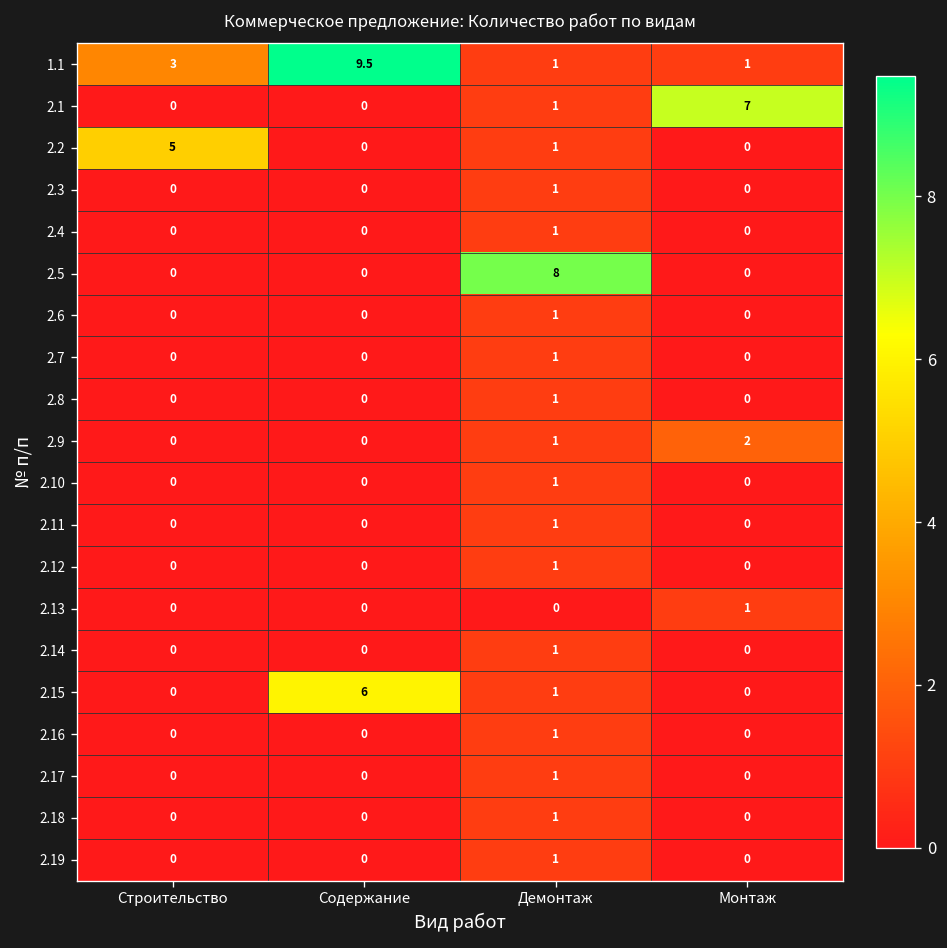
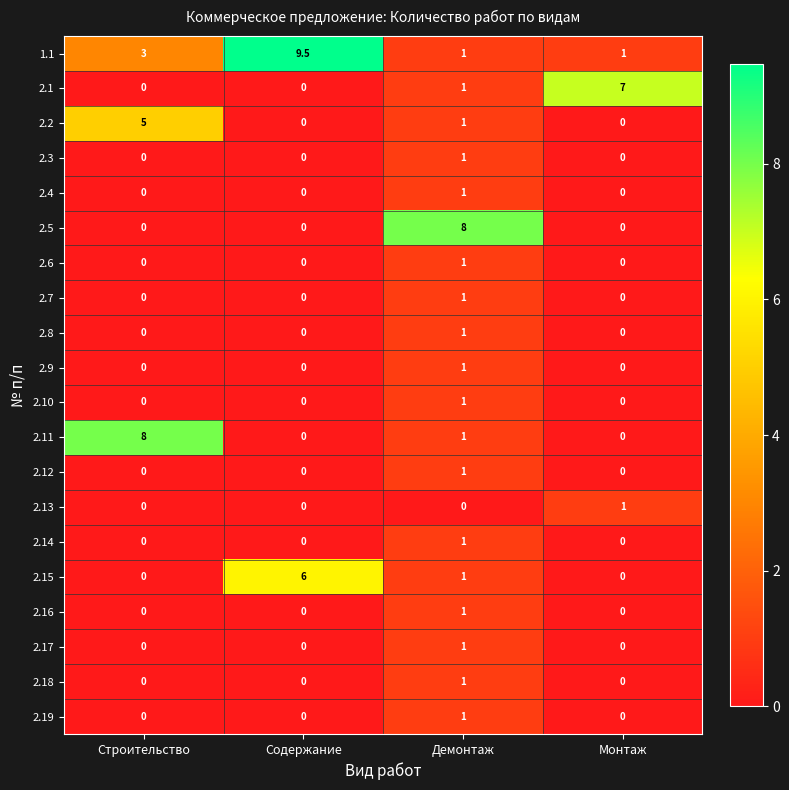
2.9, Монтаж: 2 -> 0
2.11, Строительство: 0 -> 8
